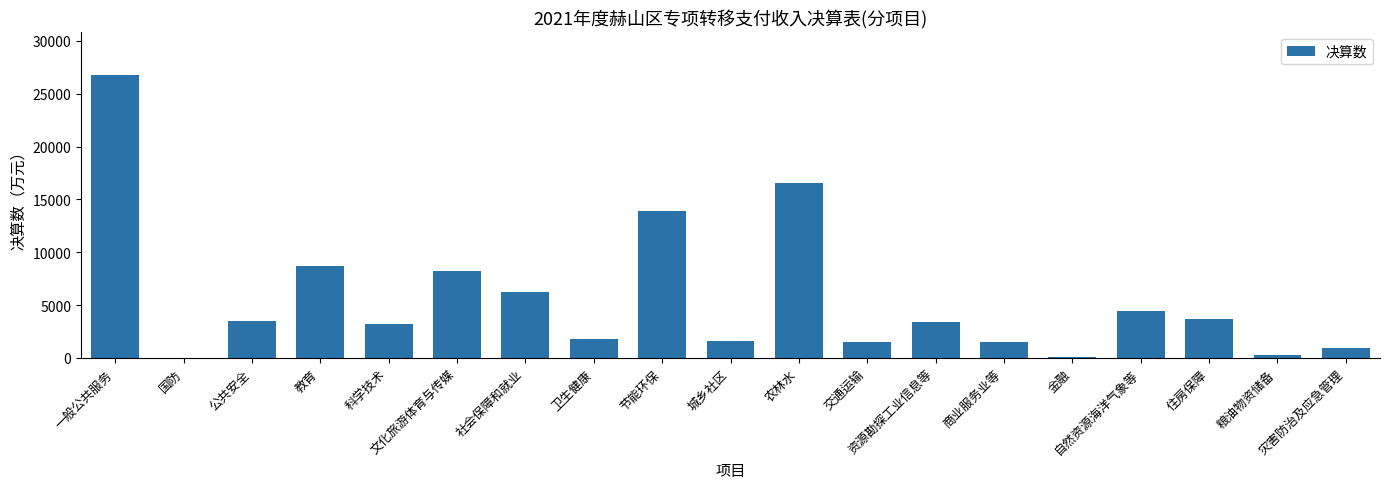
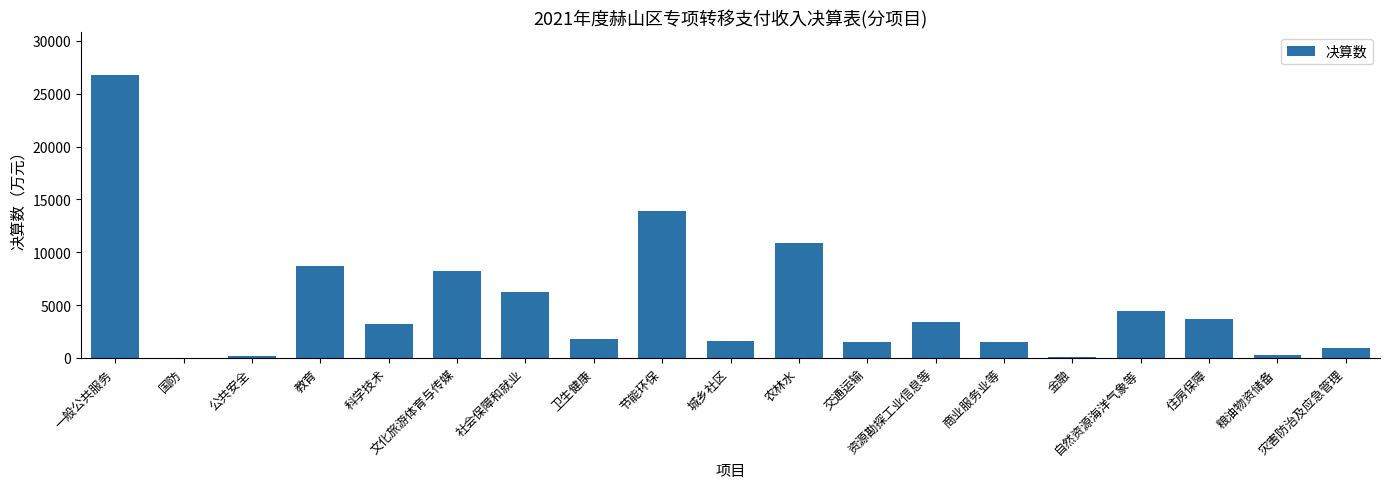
公共安全: 3500 -> 200
农林水: 16500 -> 10900
